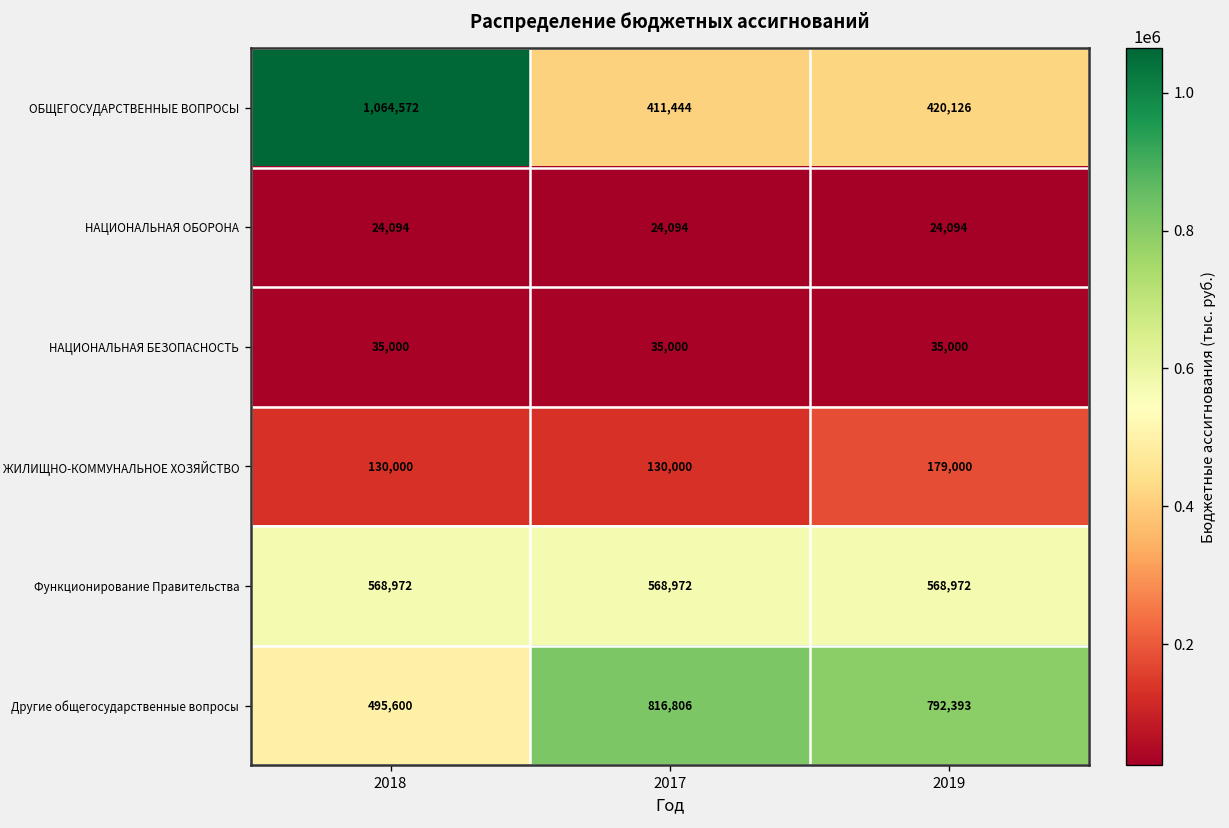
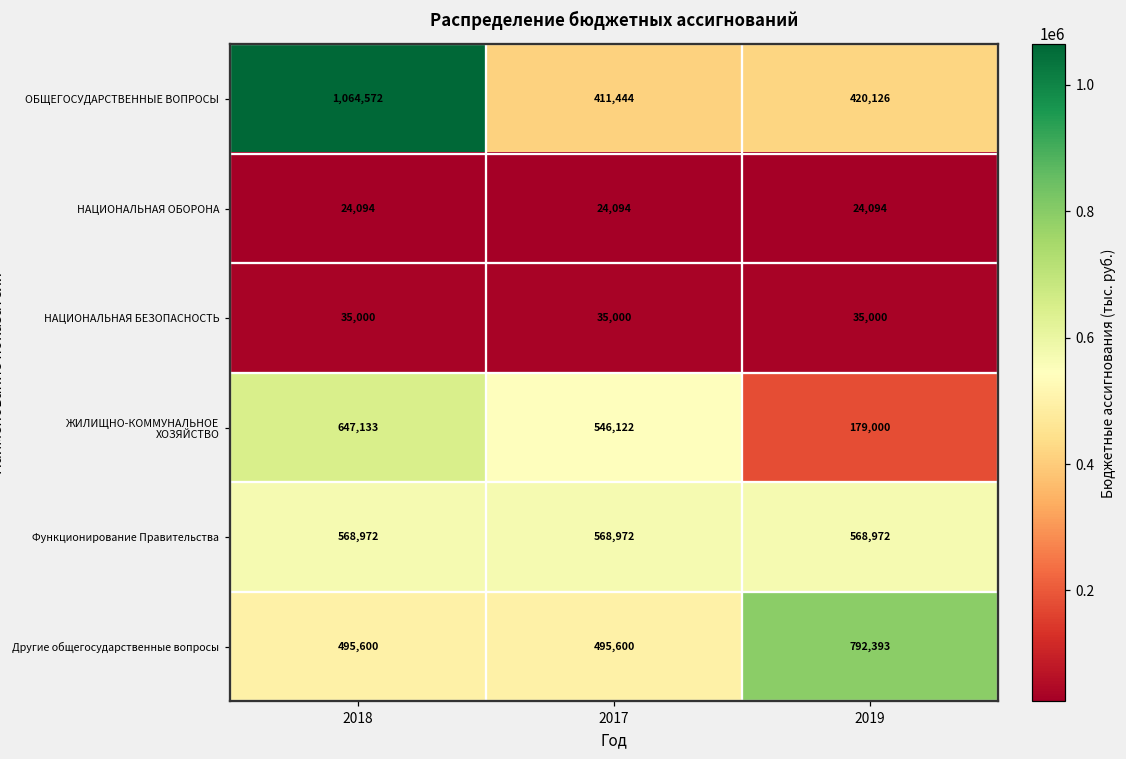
ЖИЛИЩНО-КОММУНАЛЬНОЕ ХОЗЯЙСТВО, 2018: 130,000 -> 647,133
ЖИЛИЩНО-КОММУНАЛЬНОЕ ХОЗЯЙСТВО, 2017: 130,000 -> 546,122
Другие общегосударственные вопросы, 2017: 816,806 -> 495,600
